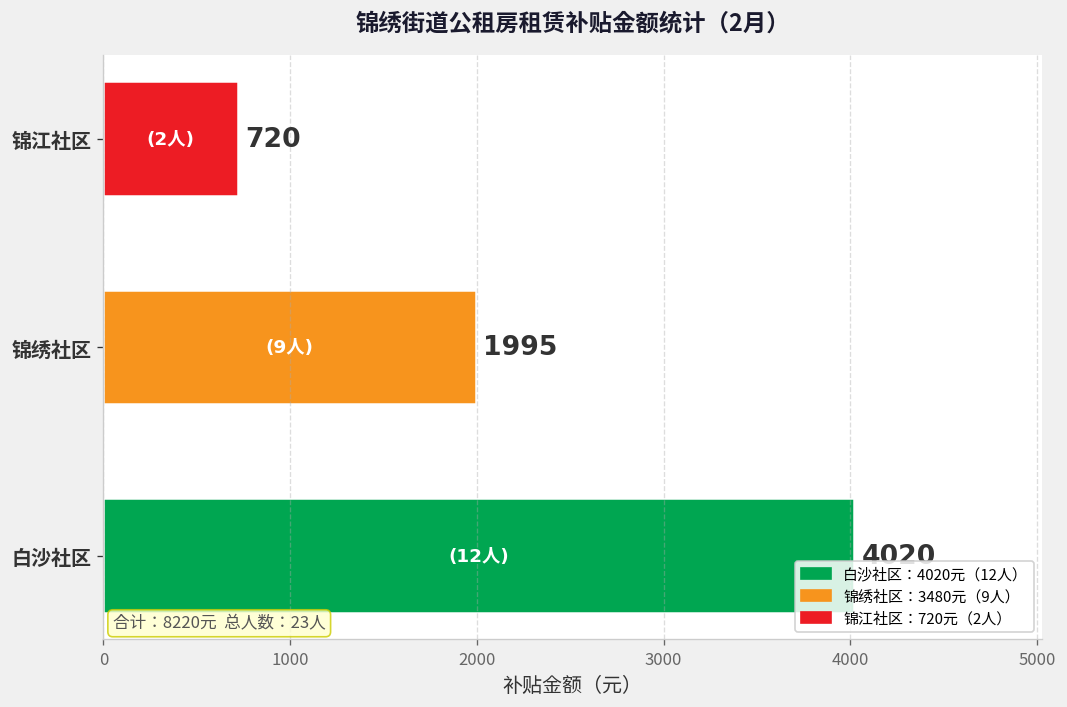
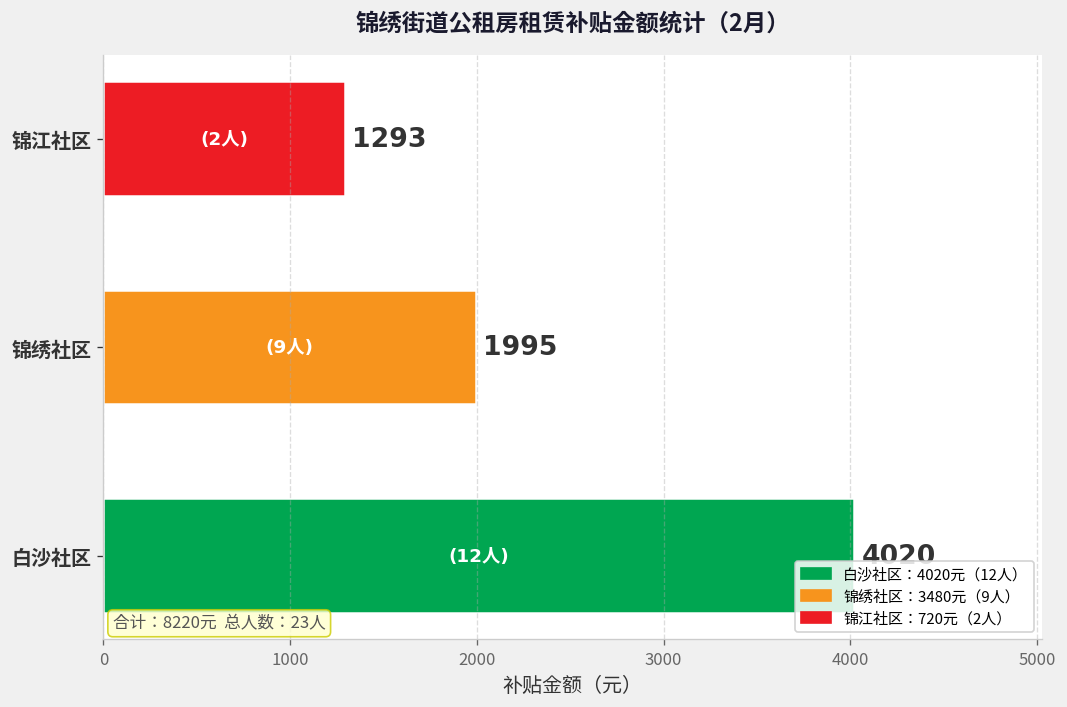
锦江社区: 720 -> 1293
